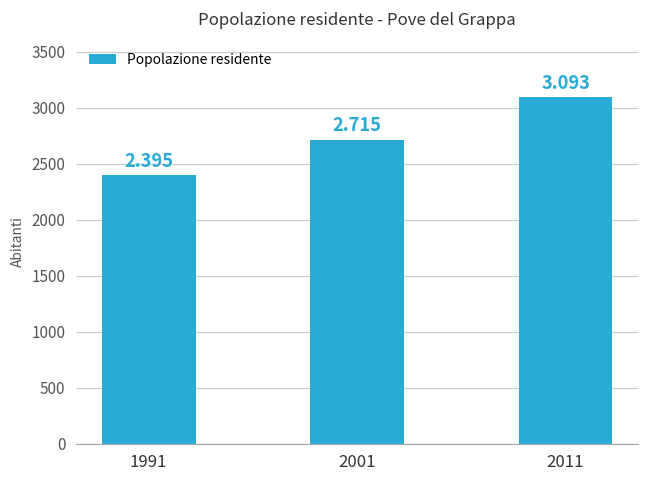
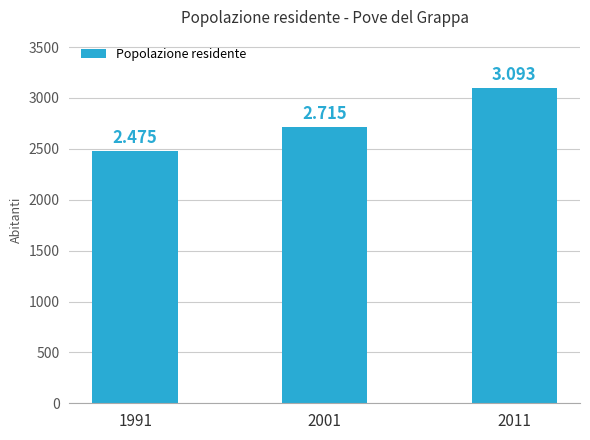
1991: 2.395 -> 2.475
